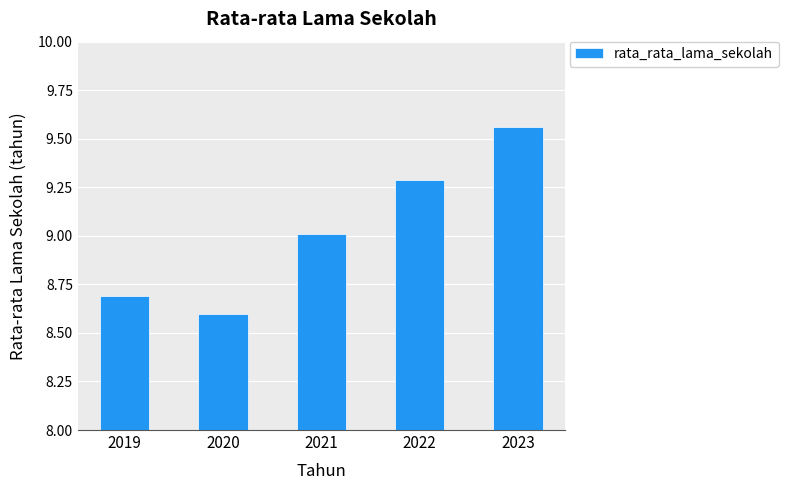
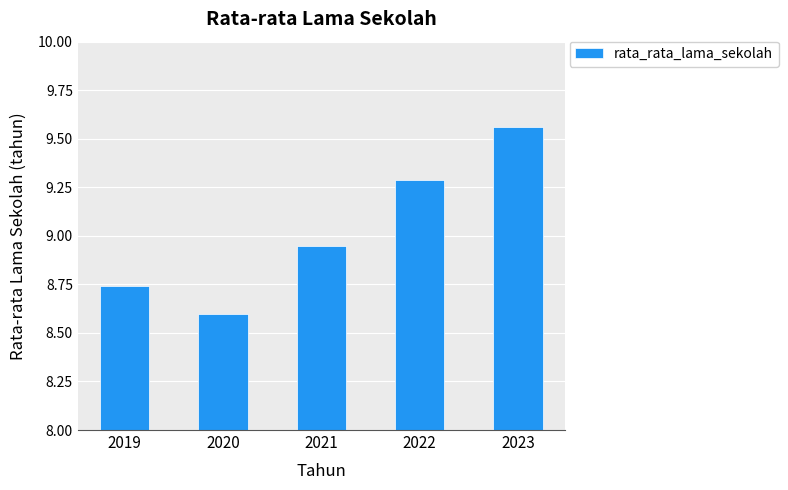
2019: 8.69 -> 8.74
2021: 9.01 -> 8.95
